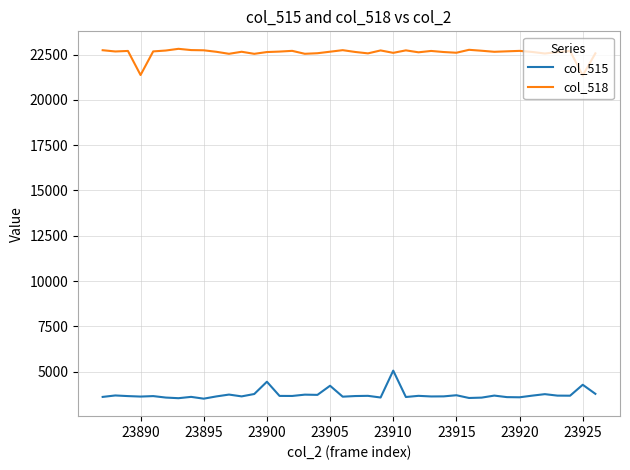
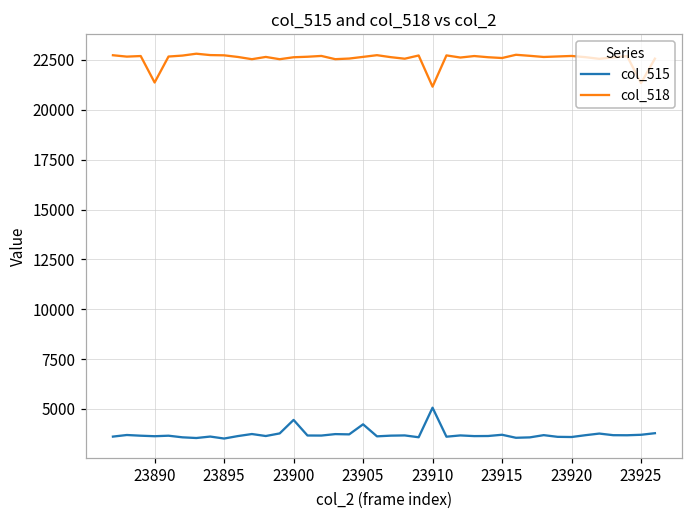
col_518, 23910: 22600 -> 21200
col_515, 23925: 4300 -> 3700
